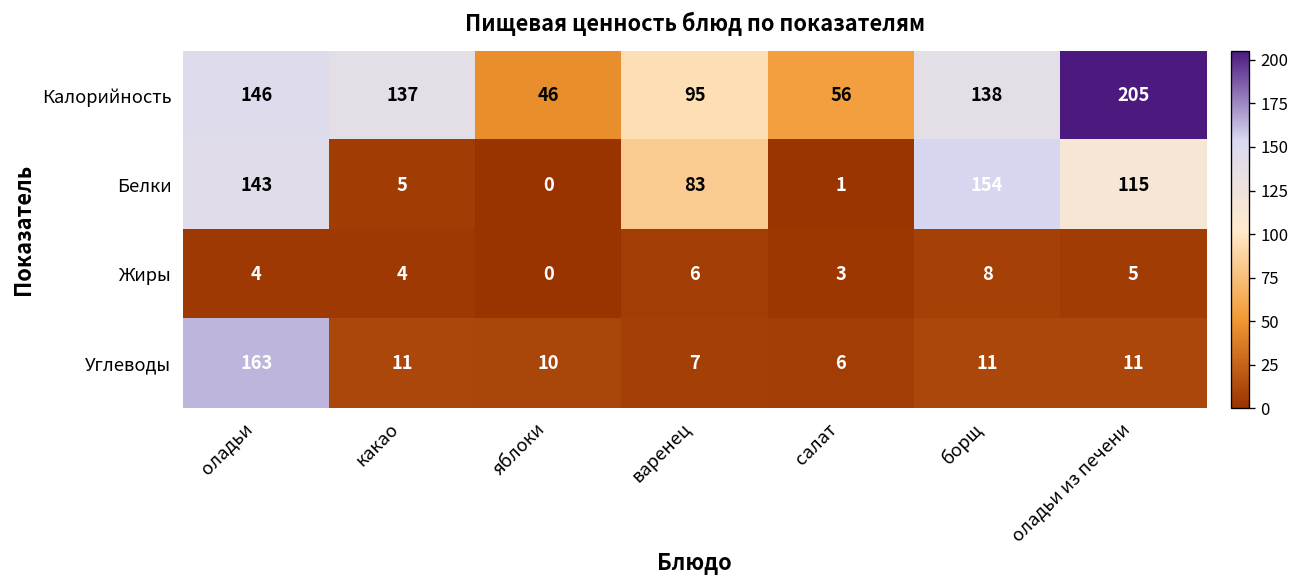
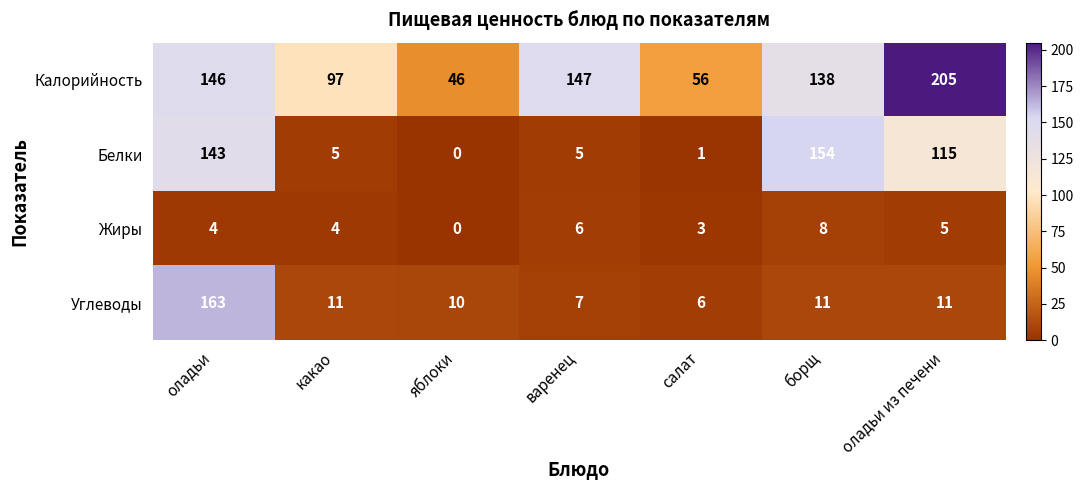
Калорийность, какао: 137 -> 97
Калорийность, варенец: 95 -> 147
Белки, варенец: 83 -> 5
